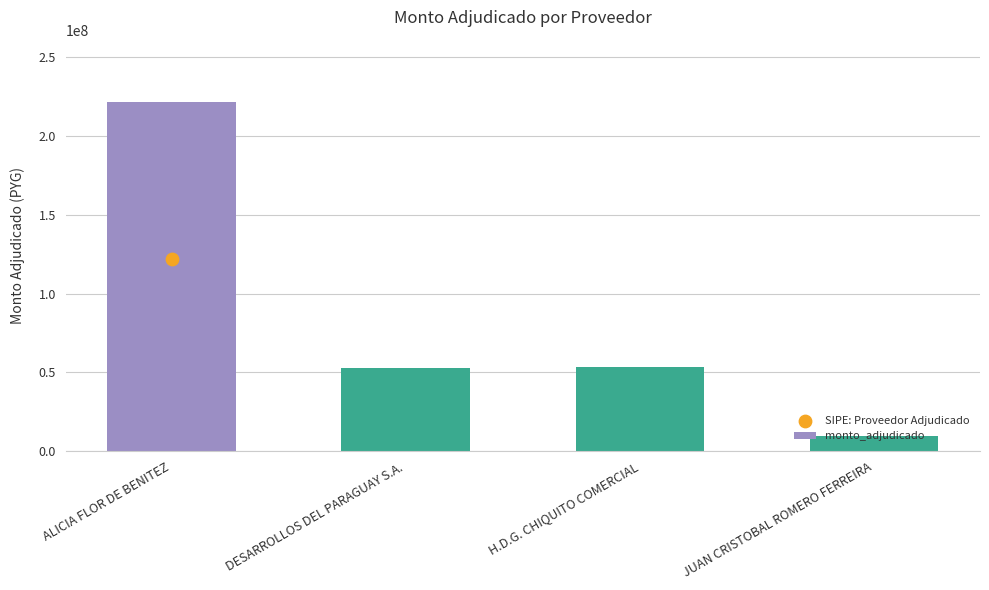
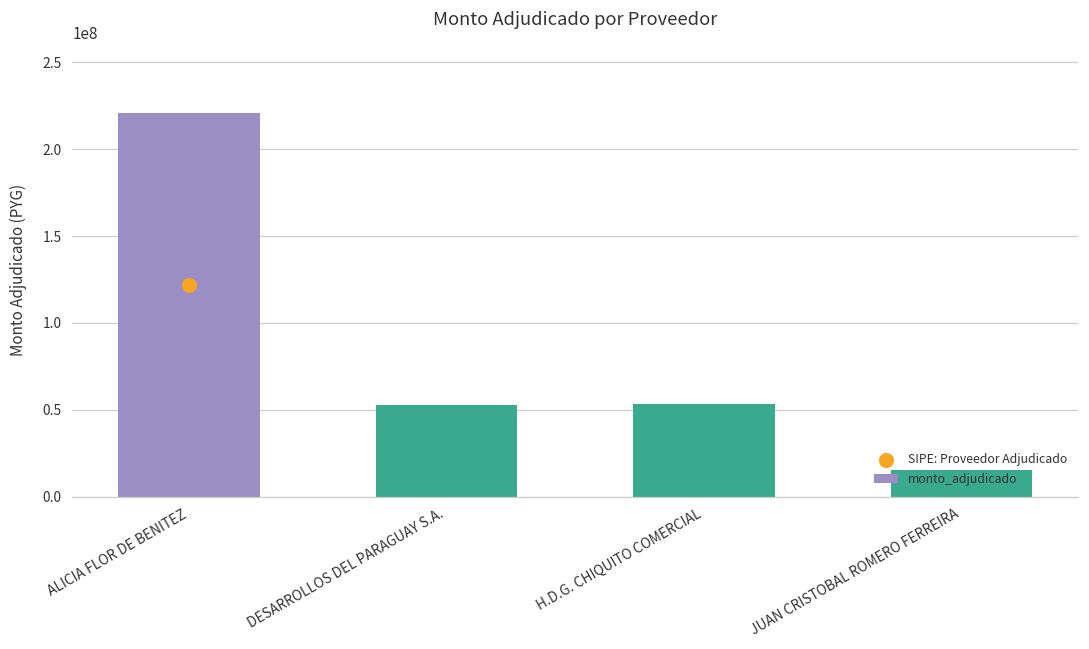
monto_adjudicado, JUAN CRISTOBAL ROMERO FERREIRA: 10000000 -> 15000000
